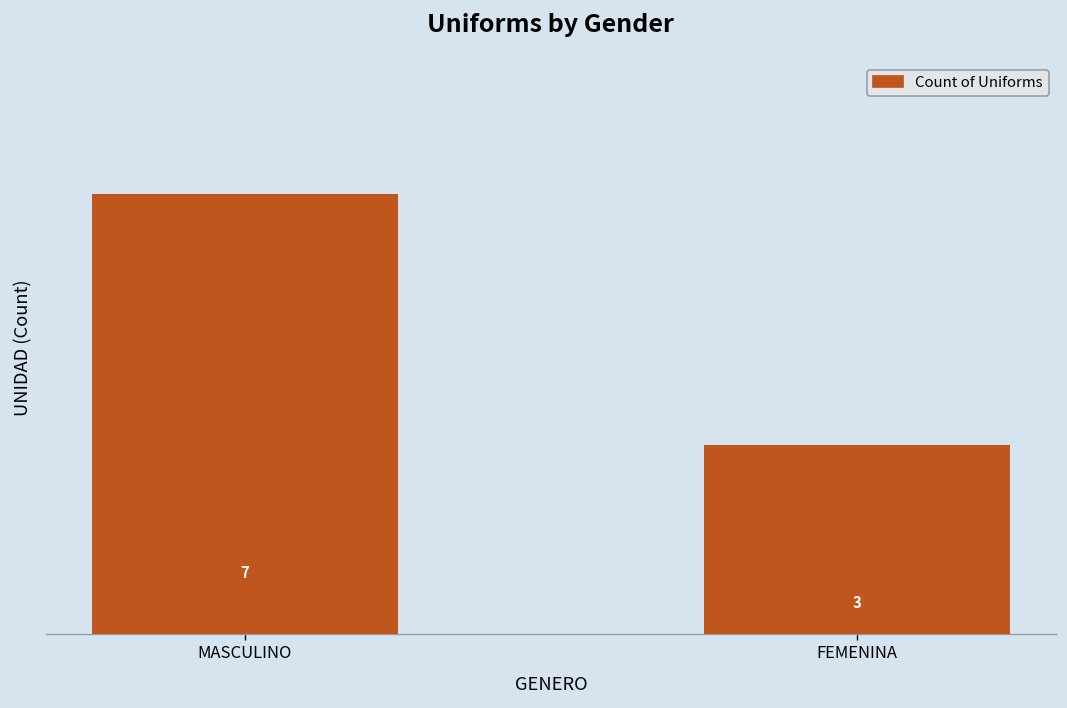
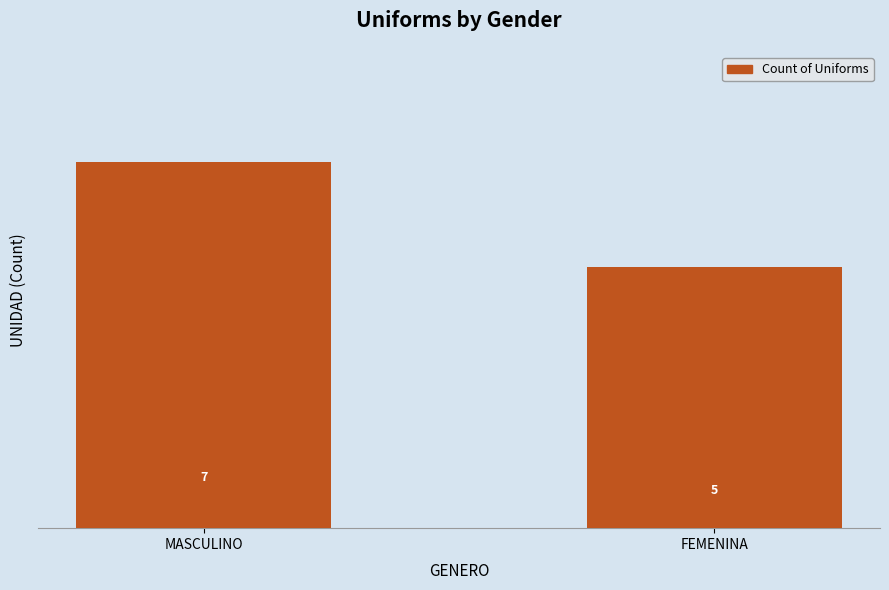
FEMENINA: 3 -> 5
